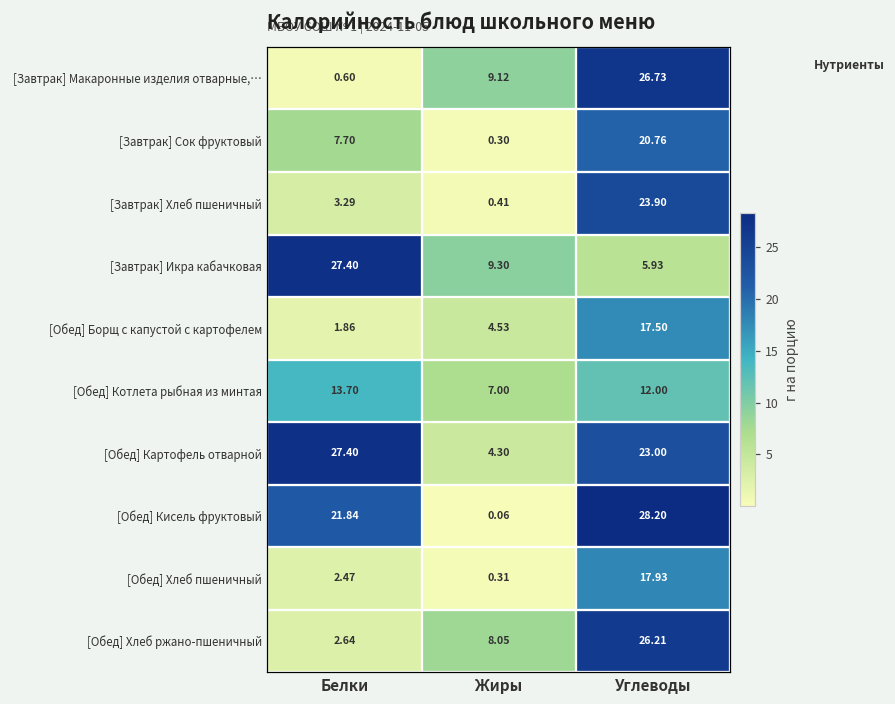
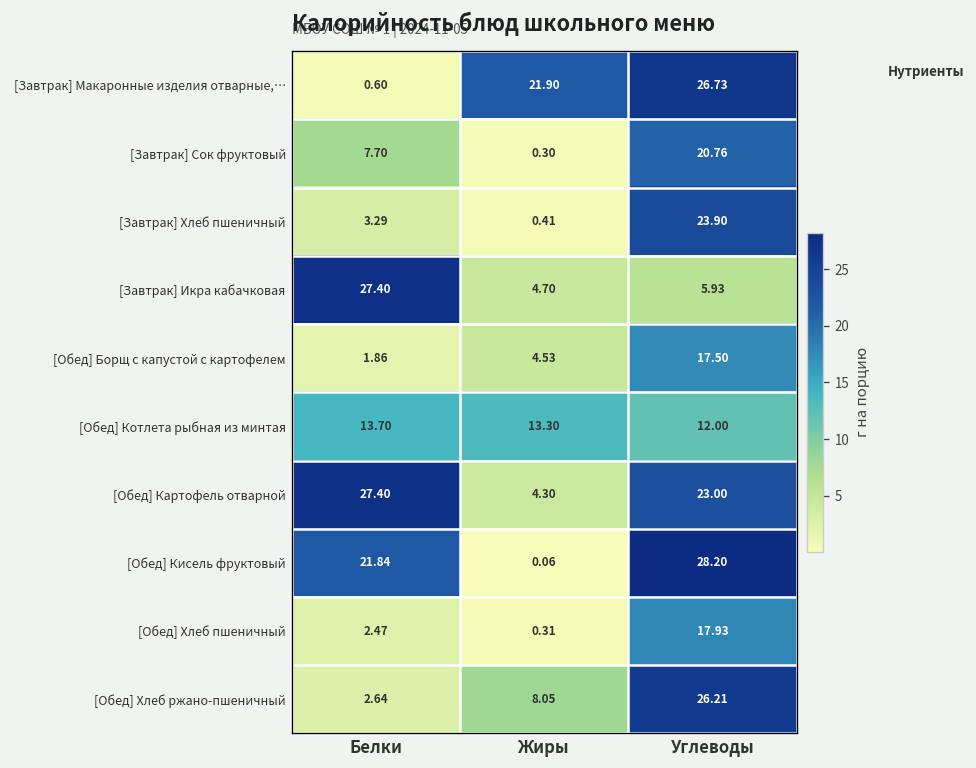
[Завтрак] Макаронные изделия отварные,…, Жиры: 9.12 -> 21.90
[Завтрак] Икра кабачковая, Жиры: 9.30 -> 4.70
[Обед] Котлета рыбная из минтая, Жиры: 7.00 -> 13.30
